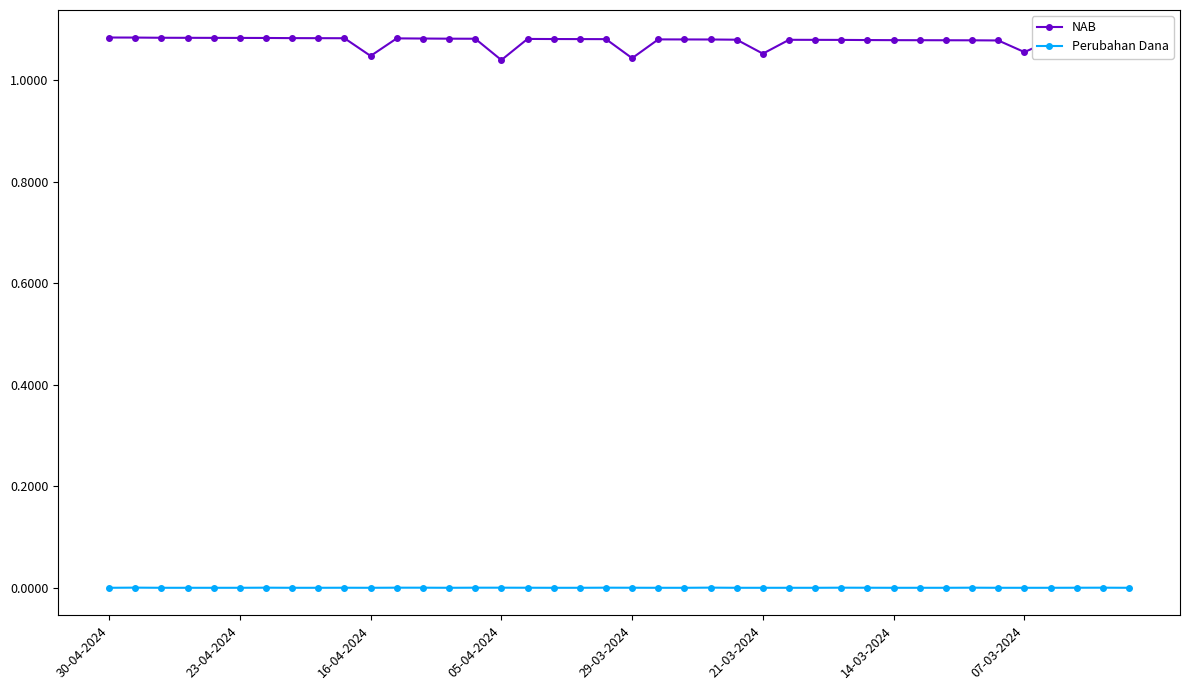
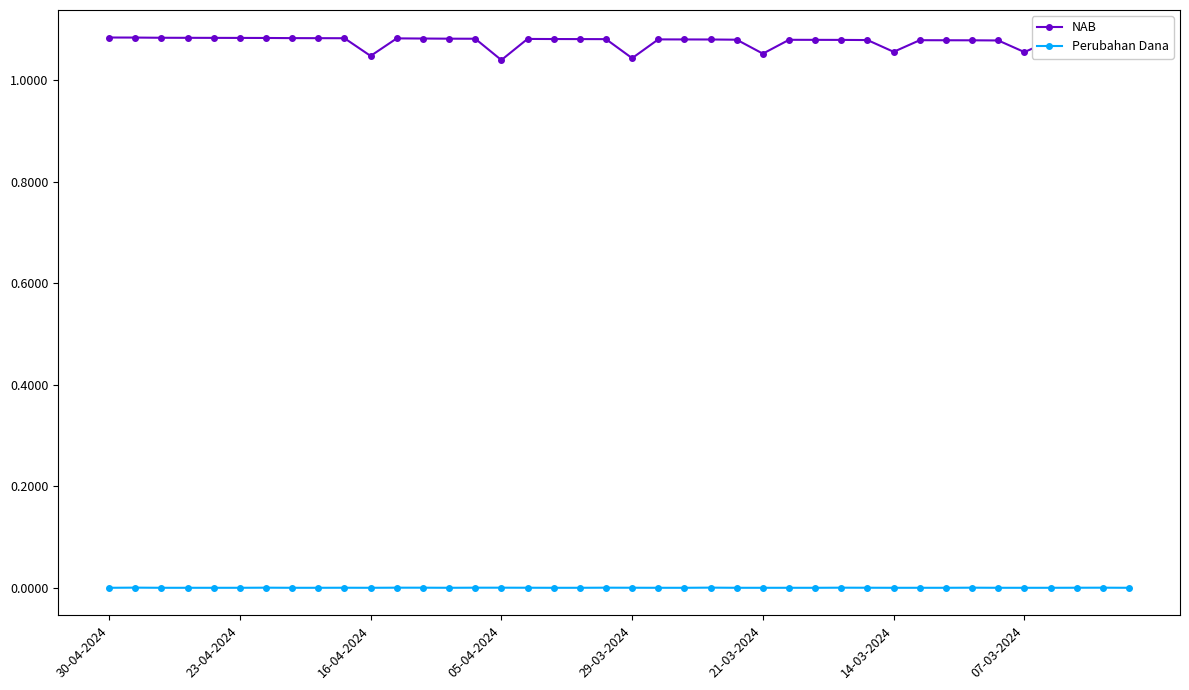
NAB, 14-03-2024: 1.08 -> 1.06
